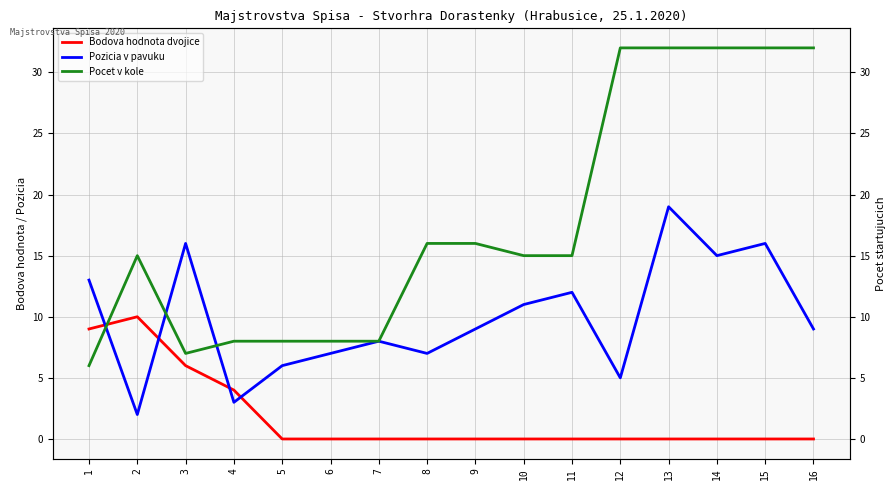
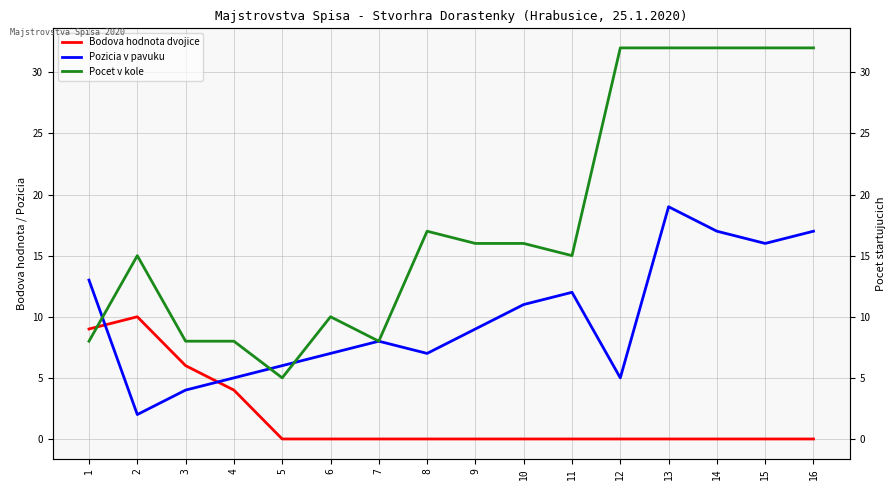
Pocet v kole, 1: 6 -> 8
Pozicia v pavuku, 3: 16 -> 4
Pocet v kole, 3: 7 -> 8
Pozicia v pavuku, 4: 3 -> 5
Pocet v kole, 5: 8 -> 5
Pocet v kole, 6: 8 -> 10
Pocet v kole, 8: 16 -> 17
Pocet v kole, 10: 15 -> 16
Pozicia v pavuku, 14: 15 -> 17
Pozicia v pavuku, 16: 9 -> 17
